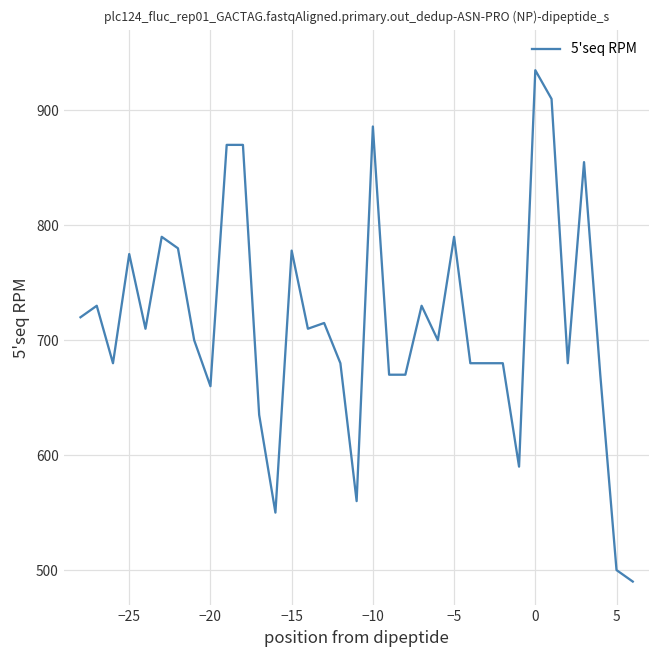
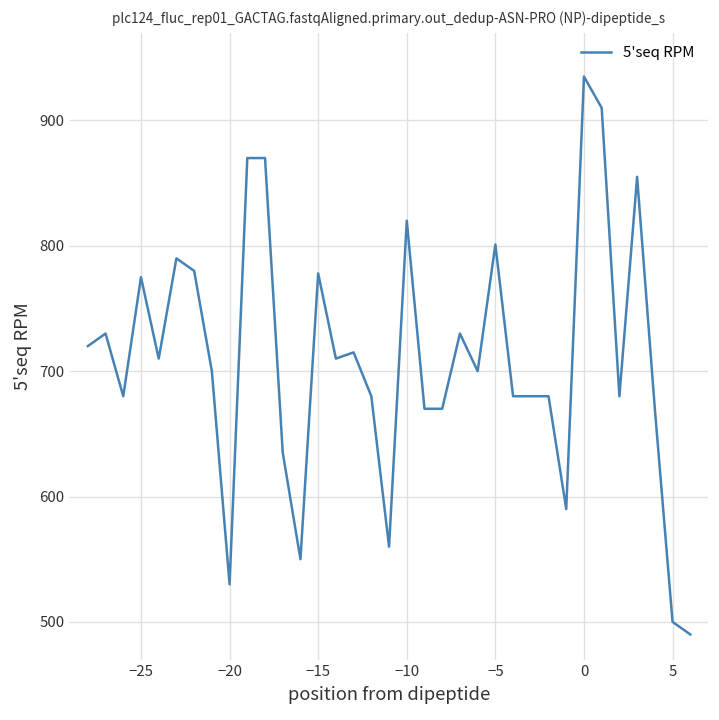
−20: 660 -> 530
−10: 886 -> 820
−5: 790 -> 801
